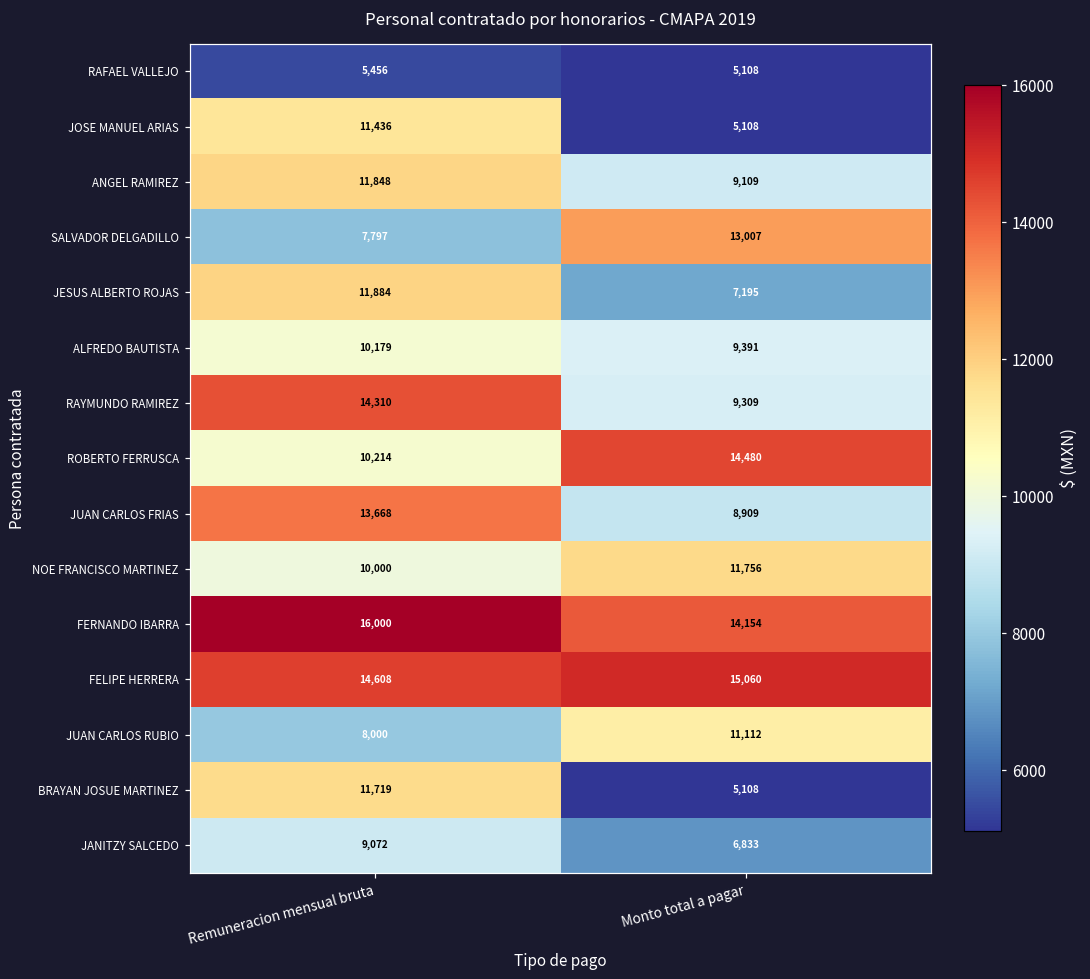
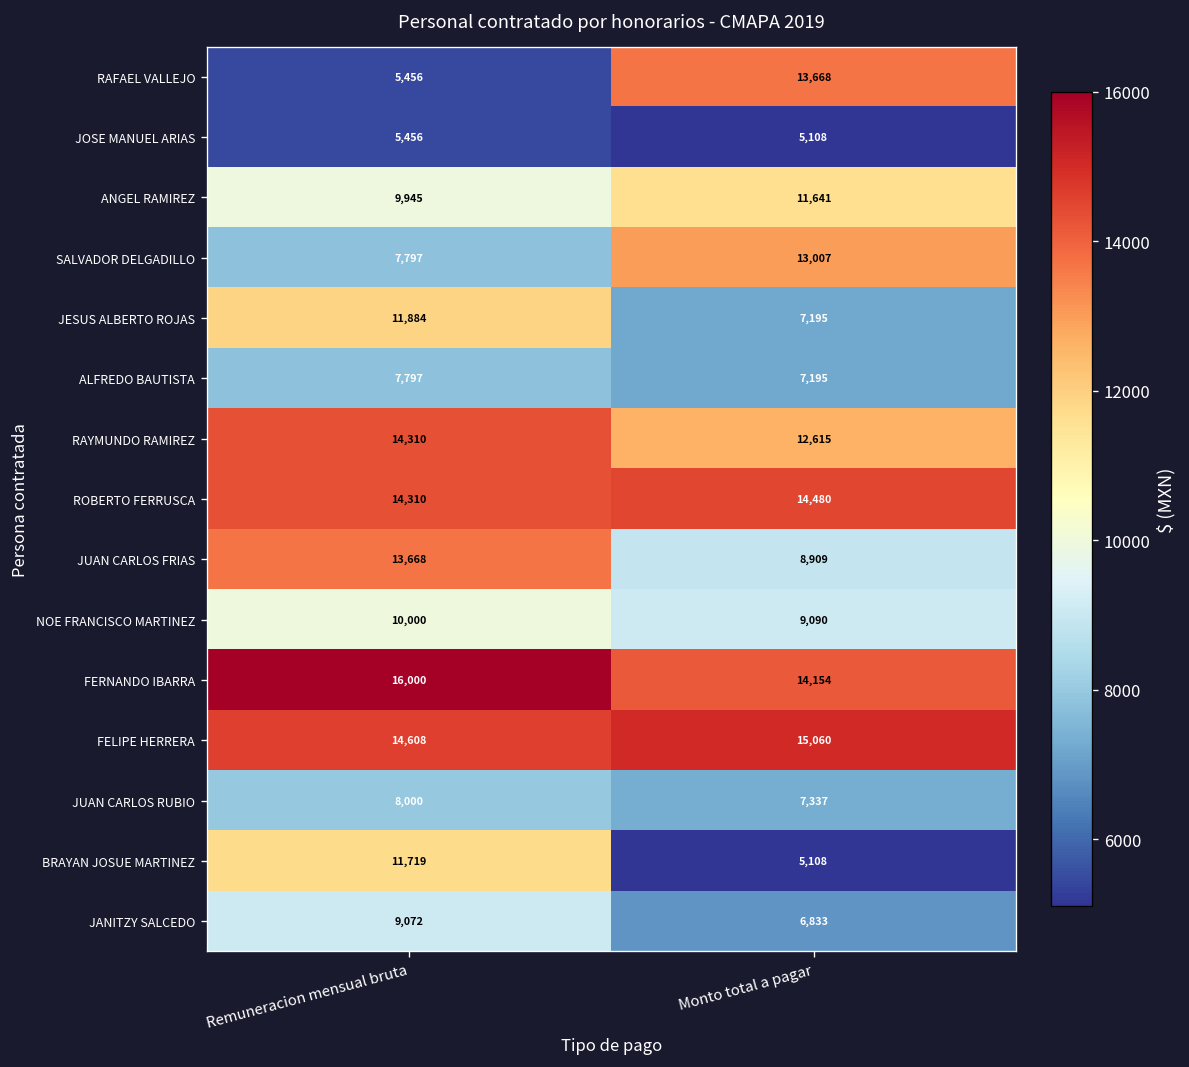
RAFAEL VALLEJO, Monto total a pagar: 5,108 -> 13,668
JOSE MANUEL ARIAS, Remuneracion mensual bruta: 11,436 -> 5,456
ANGEL RAMIREZ, Remuneracion mensual bruta: 11,848 -> 9,945
ANGEL RAMIREZ, Monto total a pagar: 9,109 -> 11,641
ALFREDO BAUTISTA, Remuneracion mensual bruta: 10,179 -> 7,797
ALFREDO BAUTISTA, Monto total a pagar: 9,391 -> 7,195
RAYMUNDO RAMIREZ, Monto total a pagar: 9,309 -> 12,615
ROBERTO FERRUSCA, Remuneracion mensual bruta: 10,214 -> 14,310
NOE FRANCISCO MARTINEZ, Monto total a pagar: 11,756 -> 9,090
JUAN CARLOS RUBIO, Monto total a pagar: 11,112 -> 7,337
